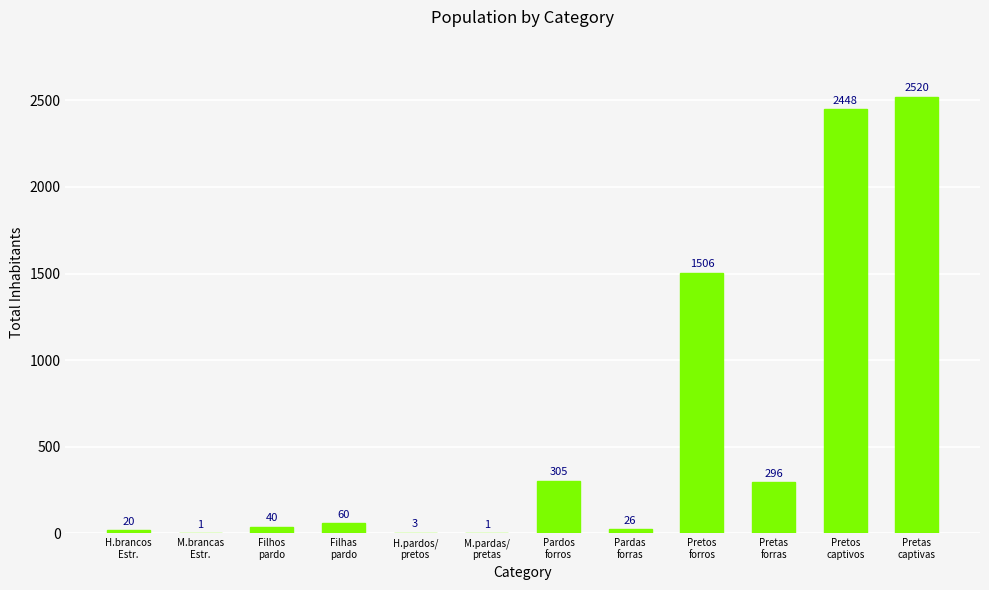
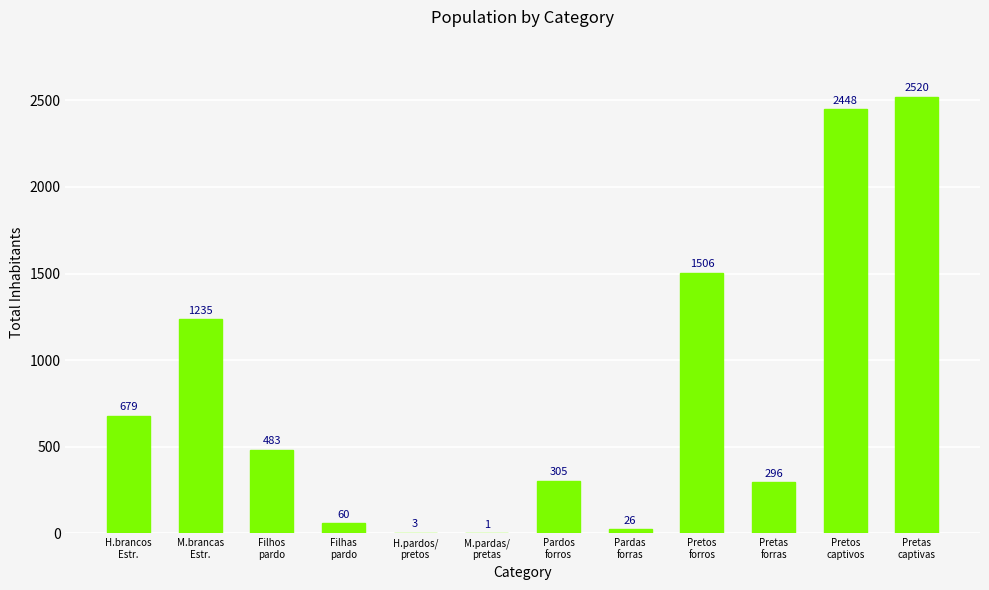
H.brancos Estr.: 20 -> 679
M.brancas Estr.: 1 -> 1235
Filhos pardo: 40 -> 483
